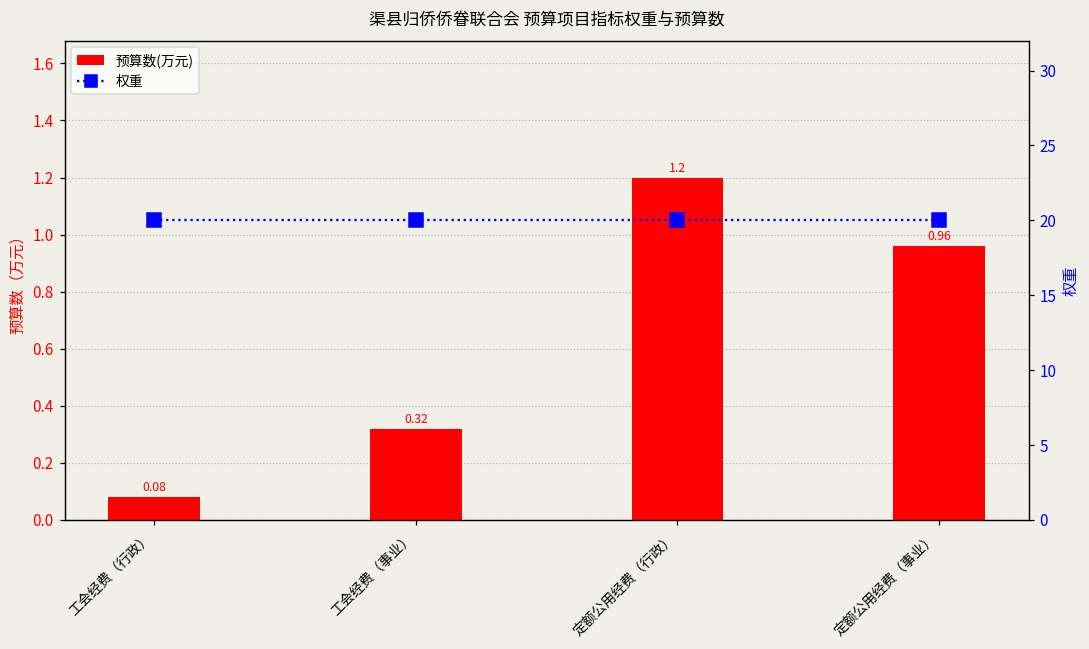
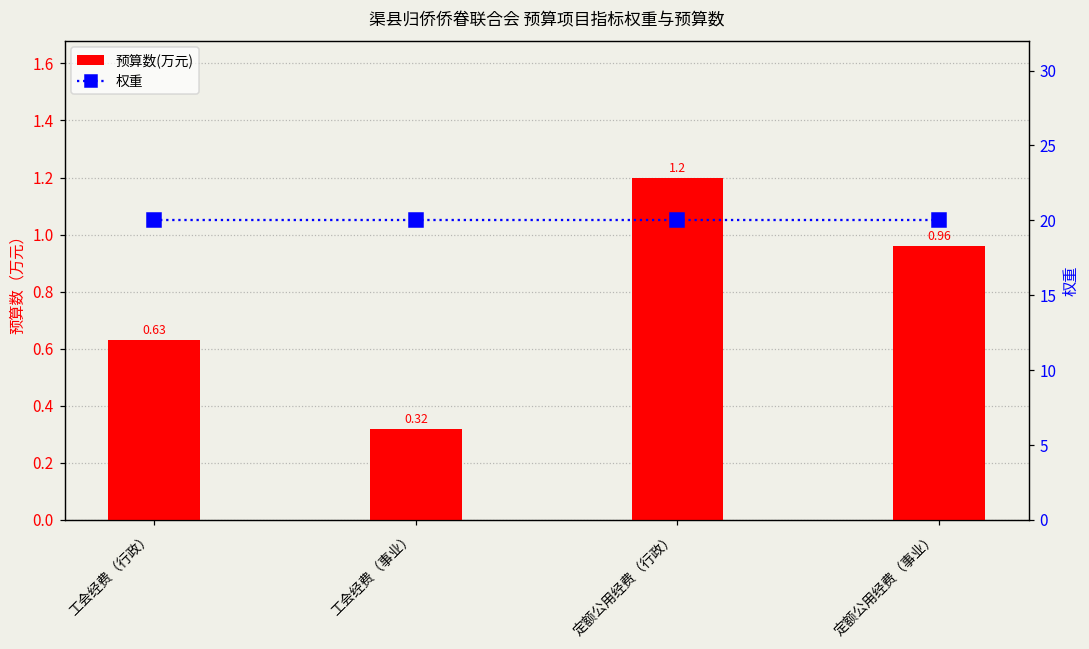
预算数(万元), 工会经费（行政）: 0.08 -> 0.63
